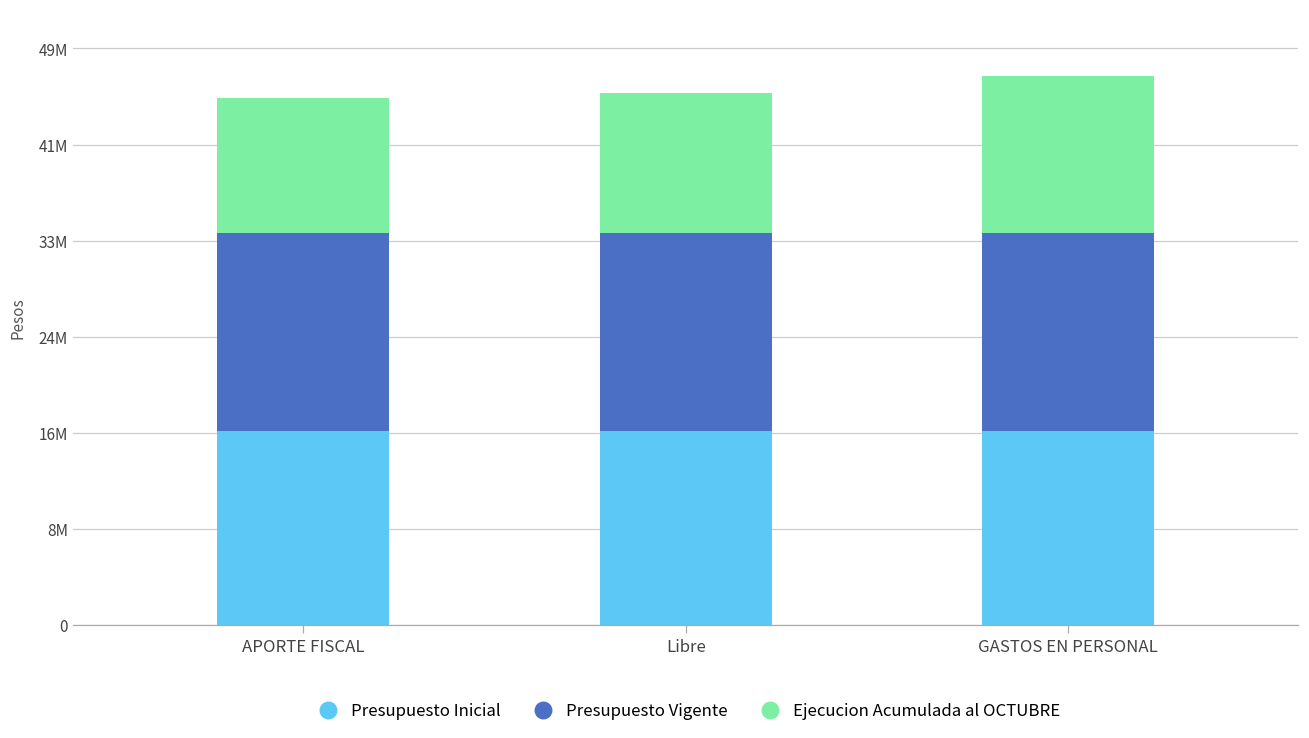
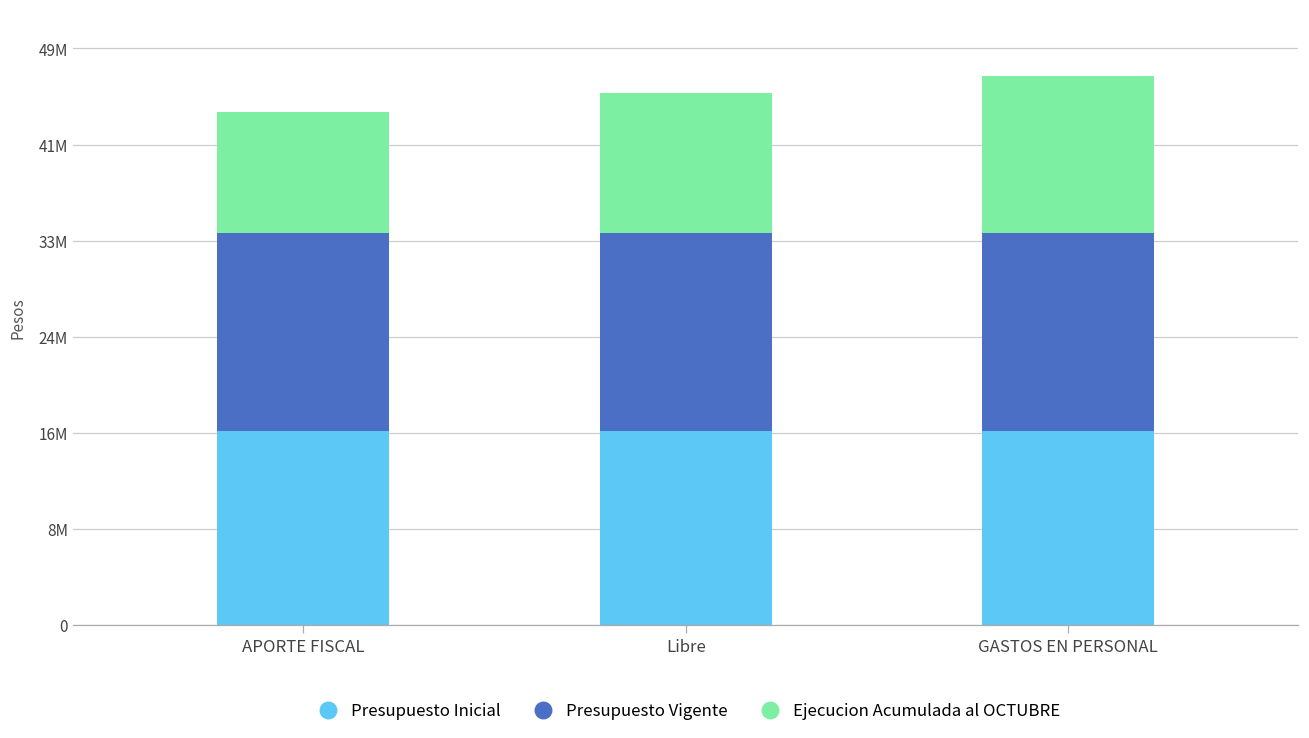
Ejecucion Acumulada al OCTUBRE, APORTE FISCAL: 11500000 -> 10300000
